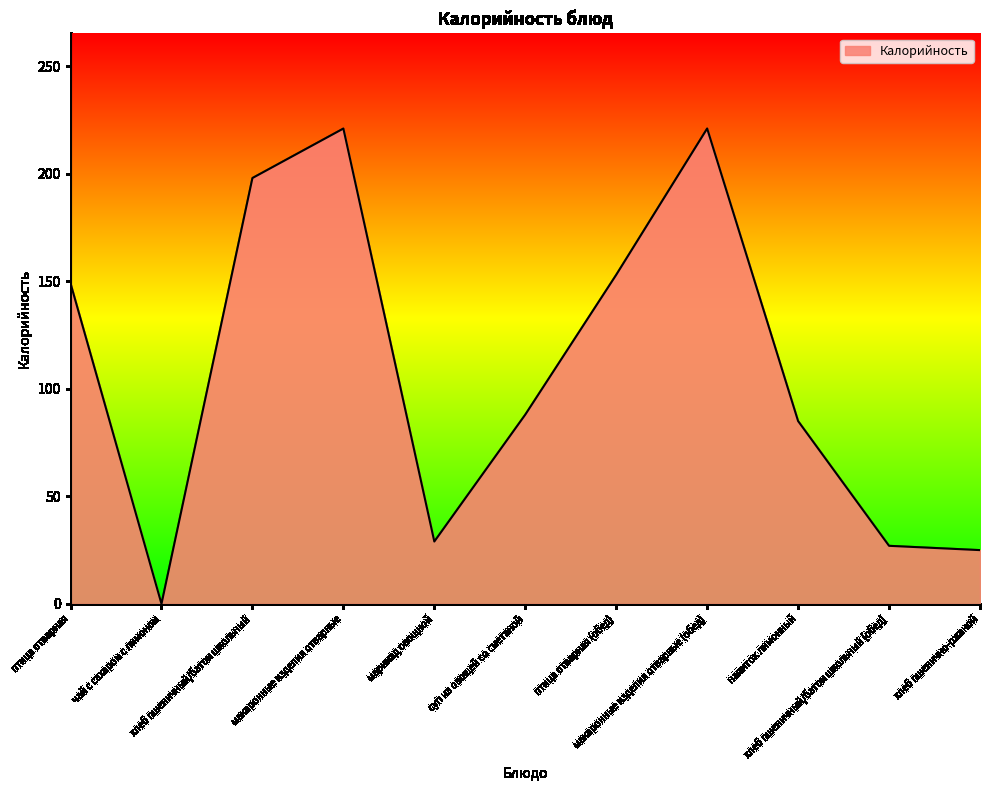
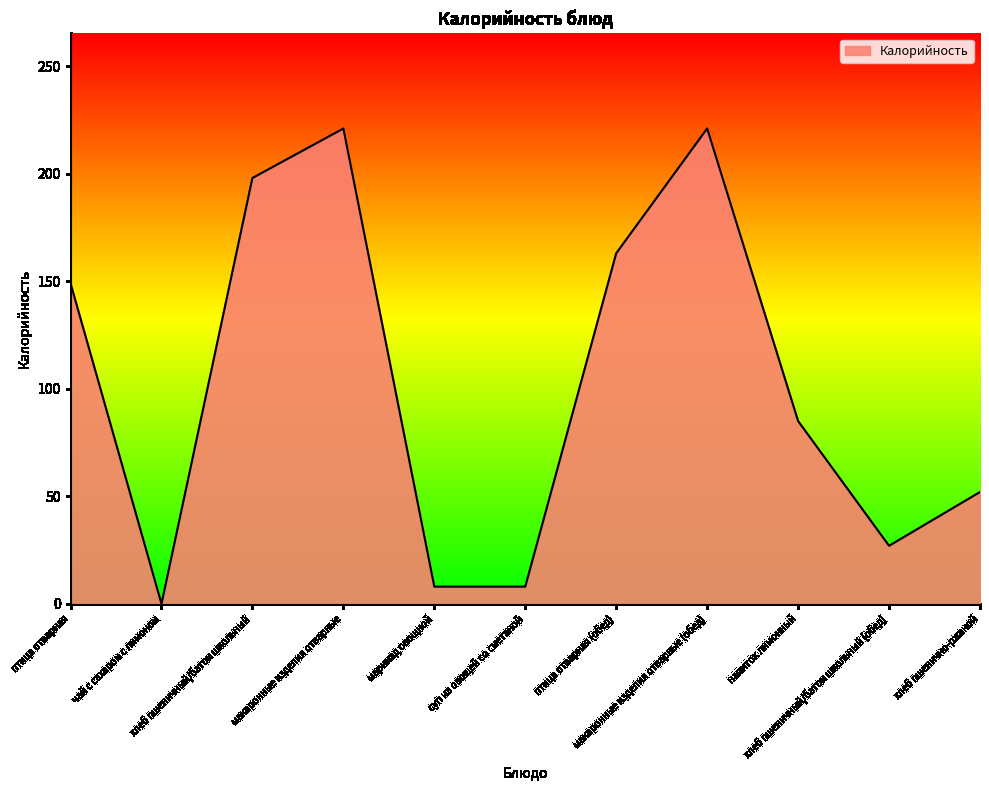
маринад овощной: 29 -> 8
суп из овощей со сметаной: 88 -> 8
птица отварная (обед): 153 -> 163
хлеб пшенично-ржаной: 25 -> 52
